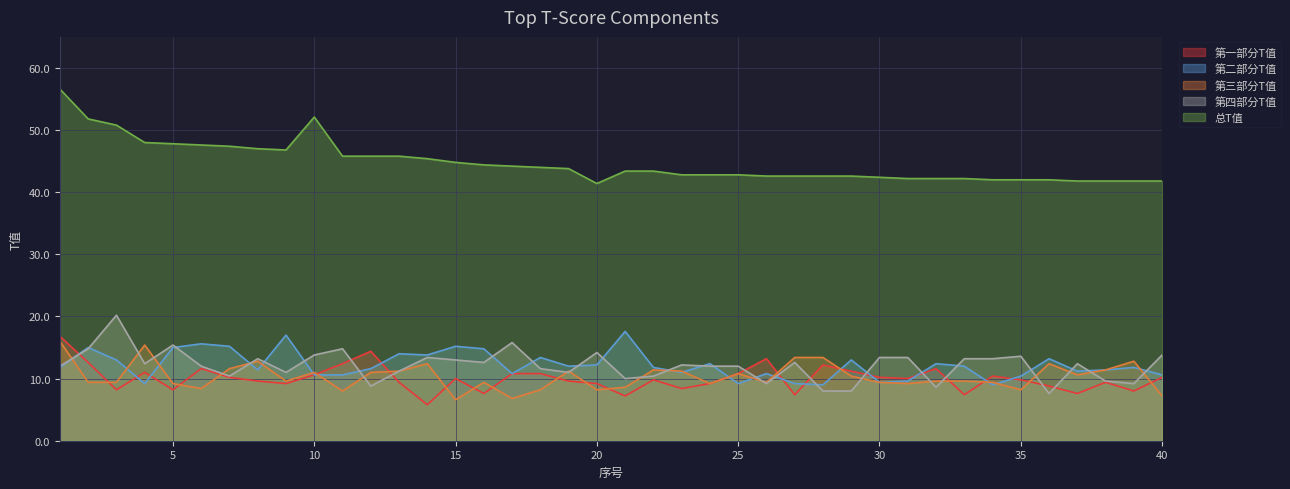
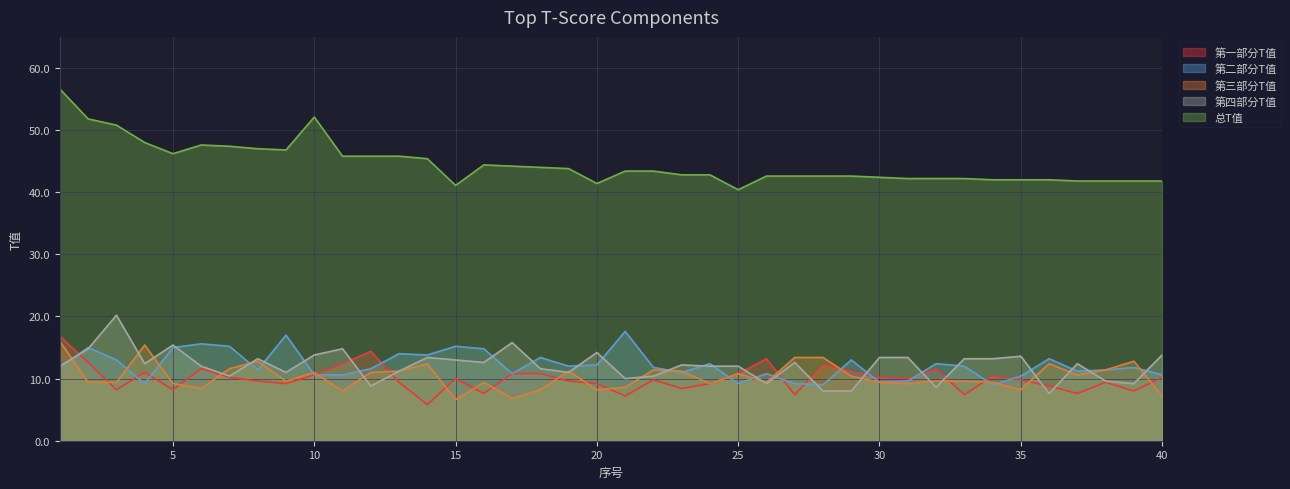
总T值, 5: 48 -> 46
总T值, 15: 45 -> 41
总T值, 25: 43 -> 40
